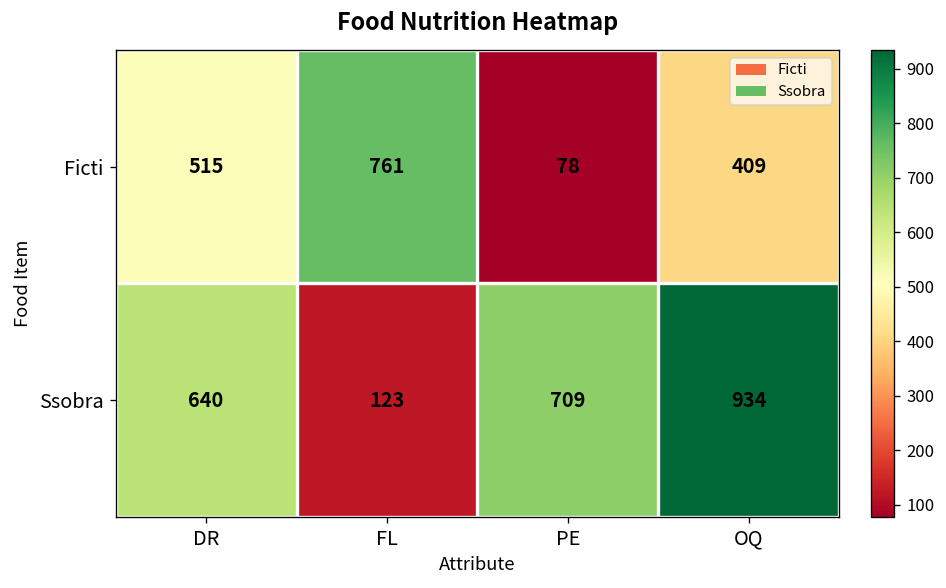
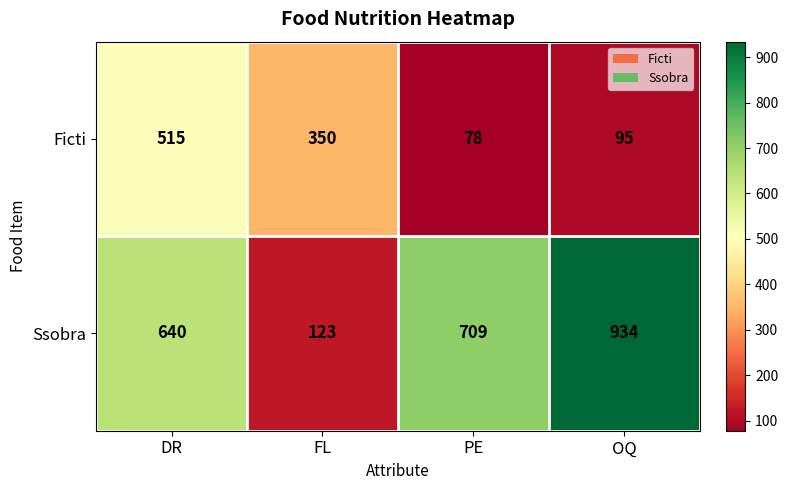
Ficti, FL: 761 -> 350
Ficti, OQ: 409 -> 95
